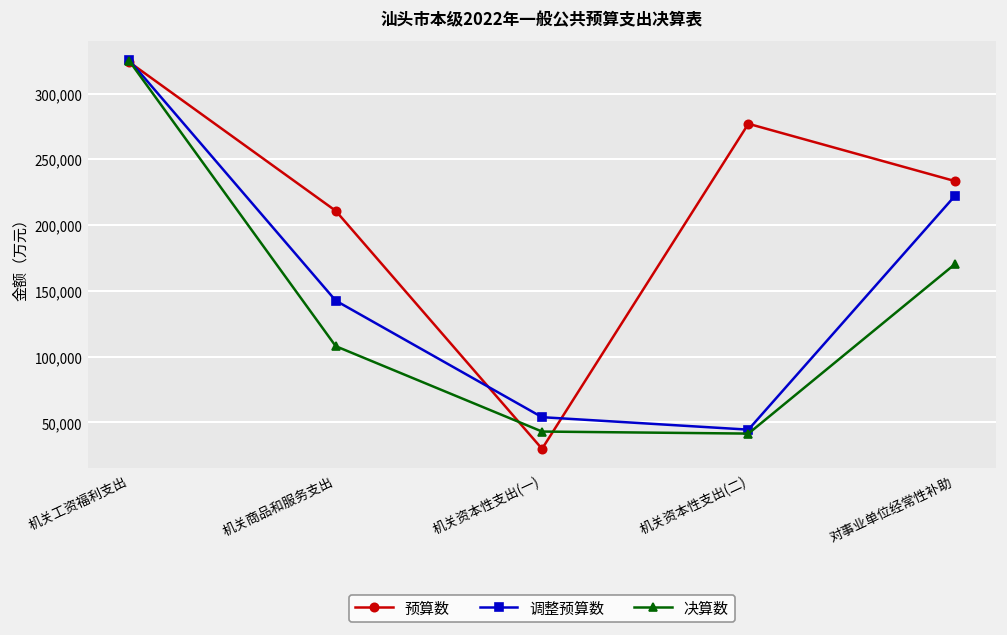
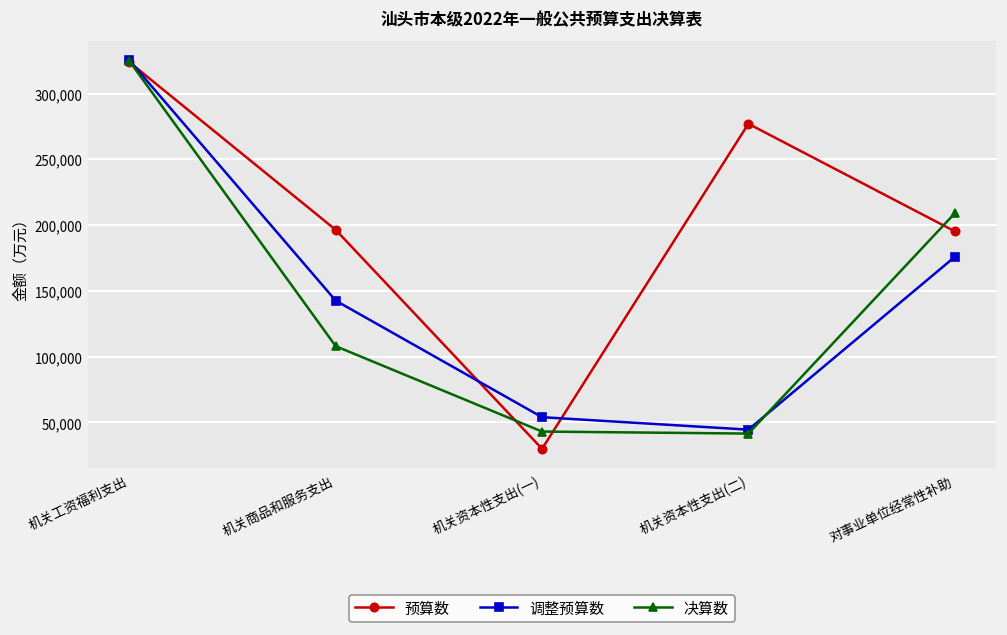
预算数, 机关商品和服务支出: 211,000 -> 196,000
预算数, 对事业单位经常性补助: 234,000 -> 195,000
调整预算数, 对事业单位经常性补助: 222,000 -> 176,000
决算数, 对事业单位经常性补助: 170,000 -> 209,000
